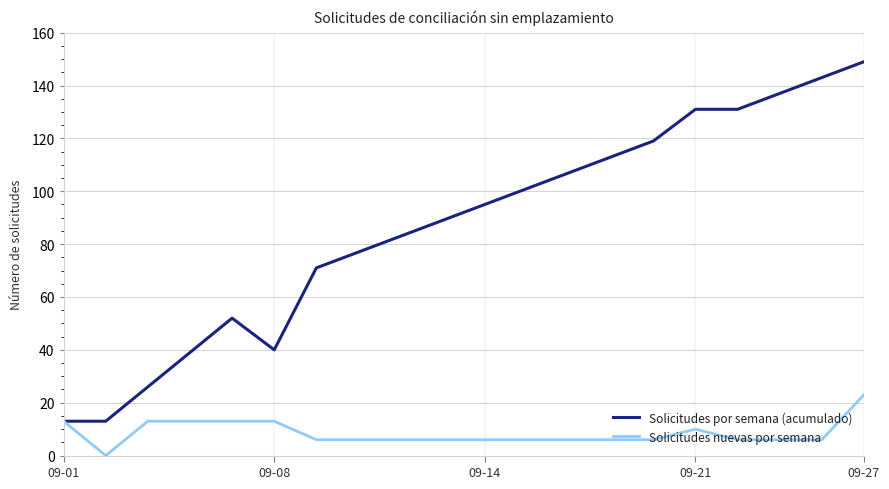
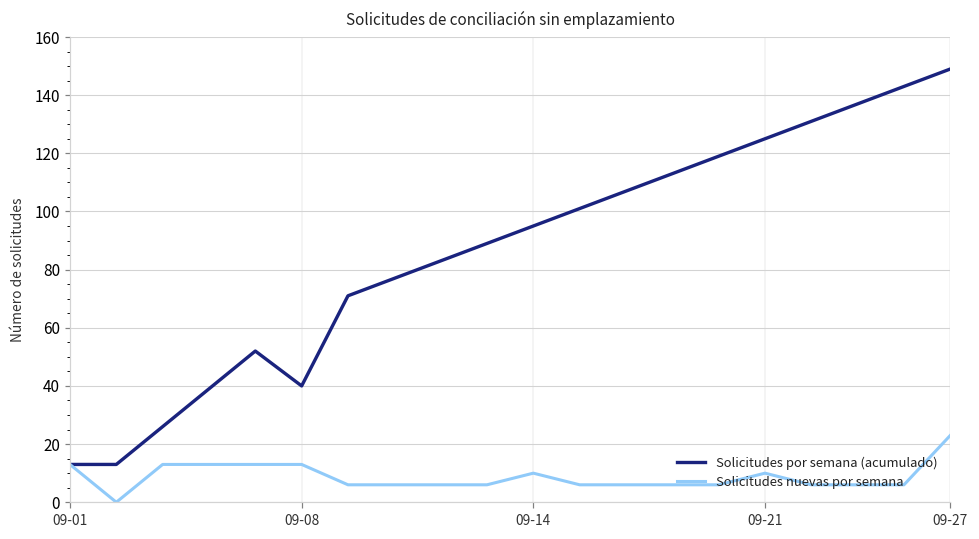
Solicitudes nuevas por semana, 09-14: 6 -> 10
Solicitudes por semana (acumulado), 09-21: 131 -> 125
